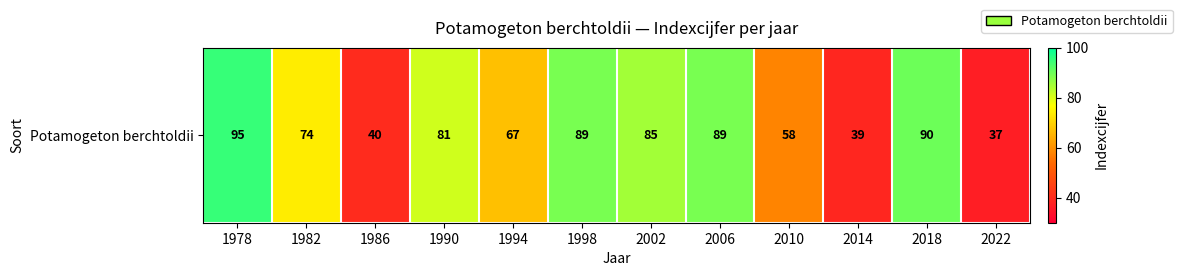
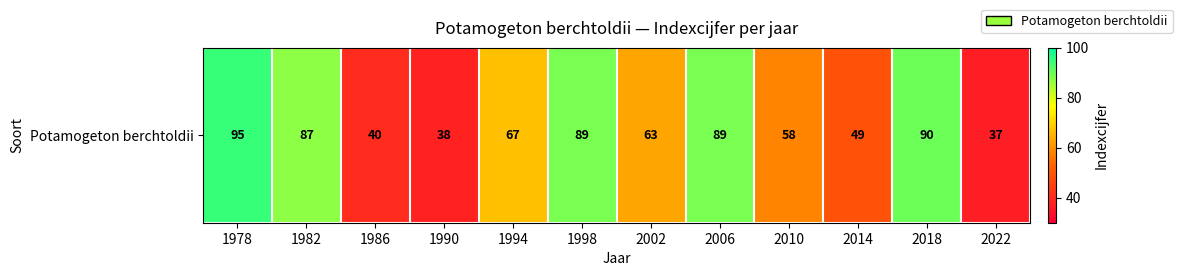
Potamogeton berchtoldii, 1982: 74 -> 87
Potamogeton berchtoldii, 1990: 81 -> 38
Potamogeton berchtoldii, 2002: 85 -> 63
Potamogeton berchtoldii, 2014: 39 -> 49
